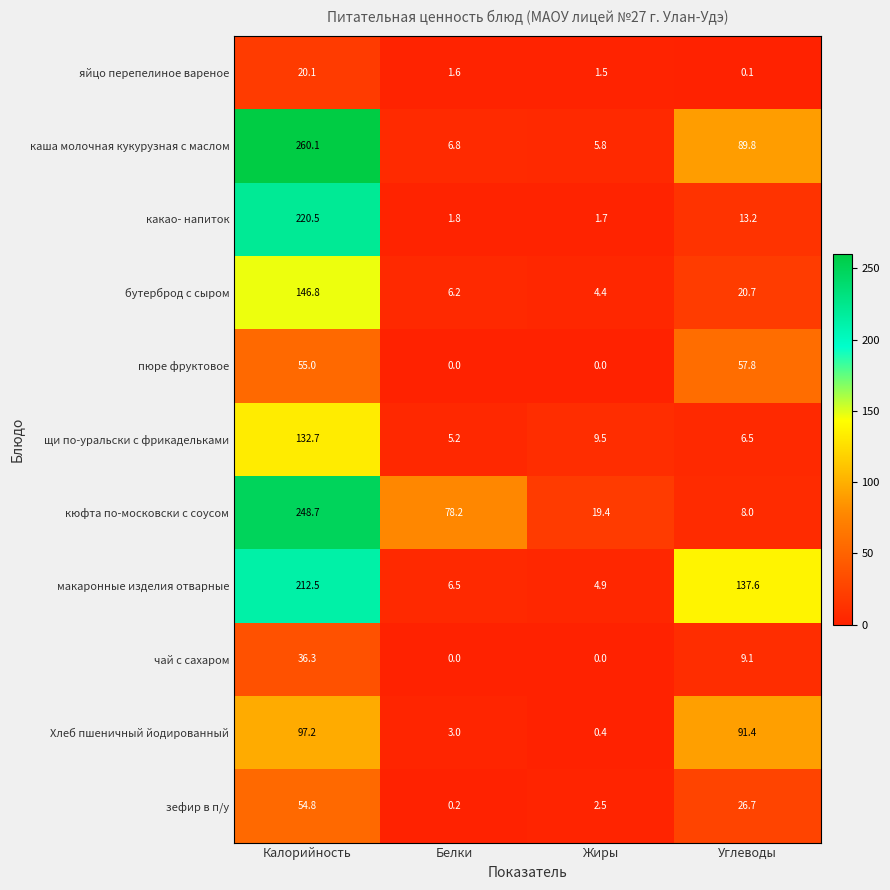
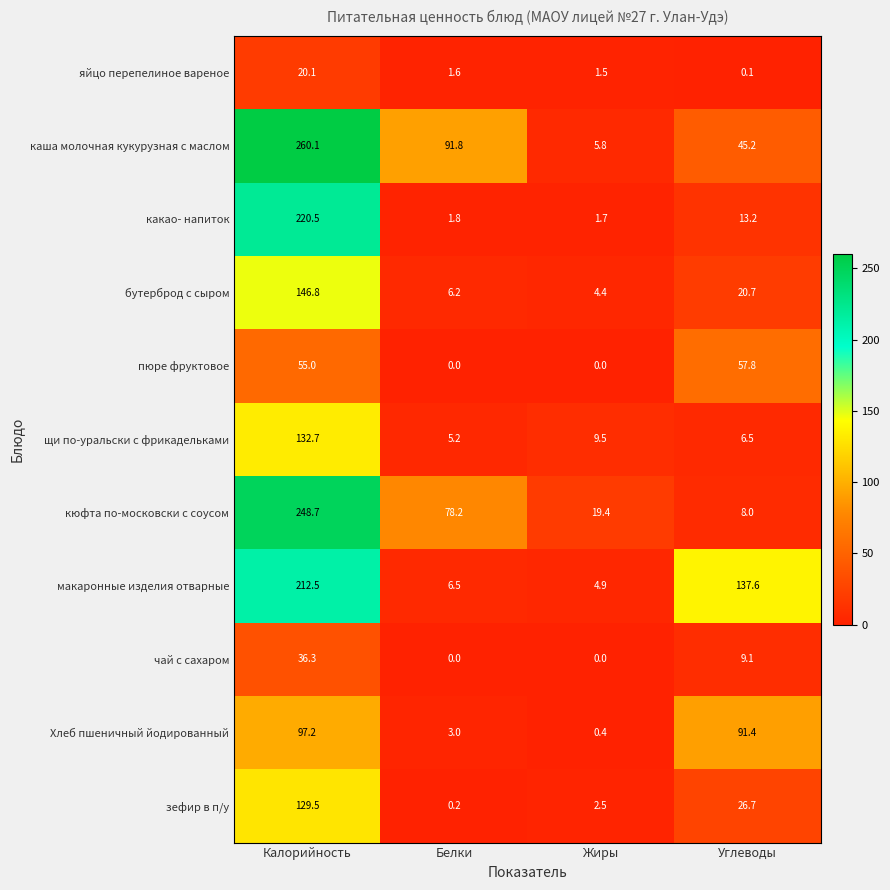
каша молочная кукурузная с маслом, Белки: 6.8 -> 91.8
каша молочная кукурузная с маслом, Углеводы: 89.8 -> 45.2
зефир в п/у, Калорийность: 54.8 -> 129.5
